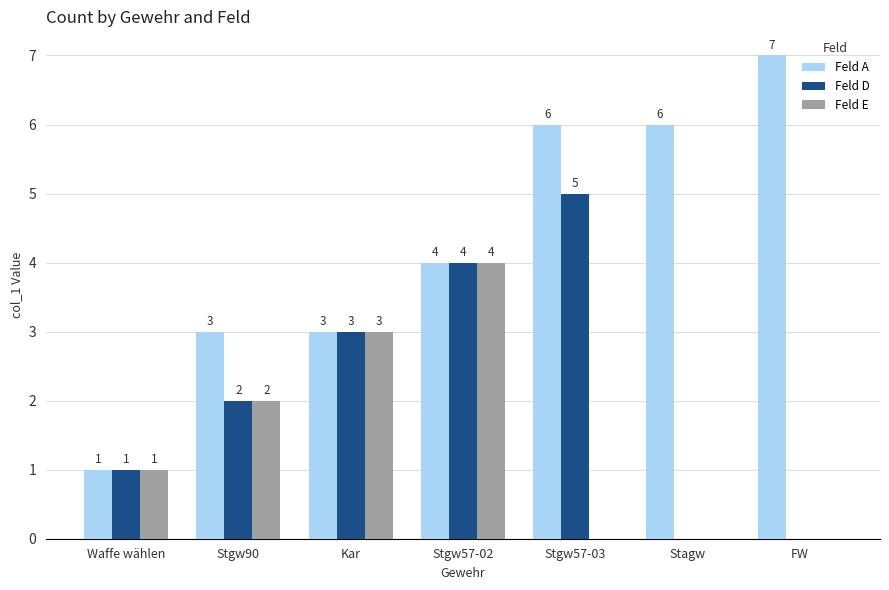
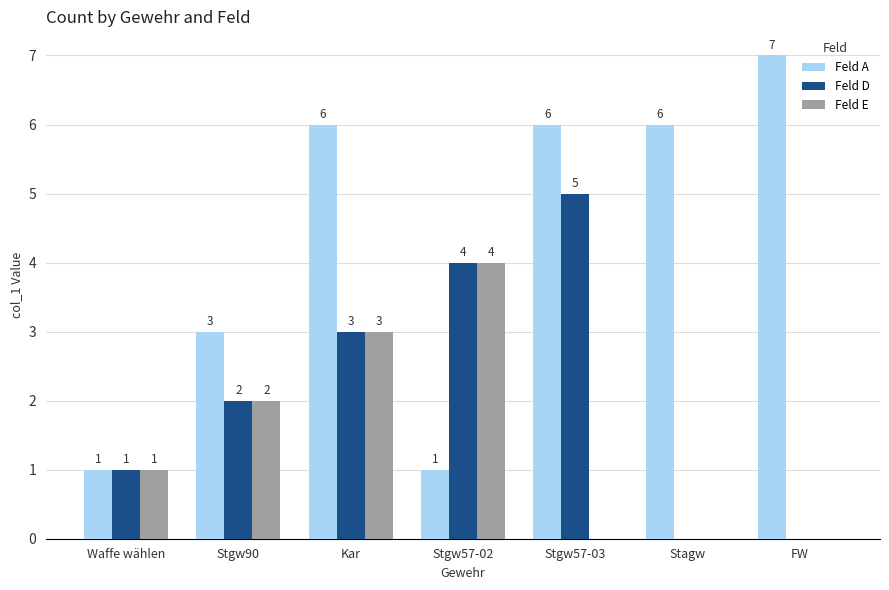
Feld A, Kar: 3 -> 6
Feld A, Stgw57-02: 4 -> 1
